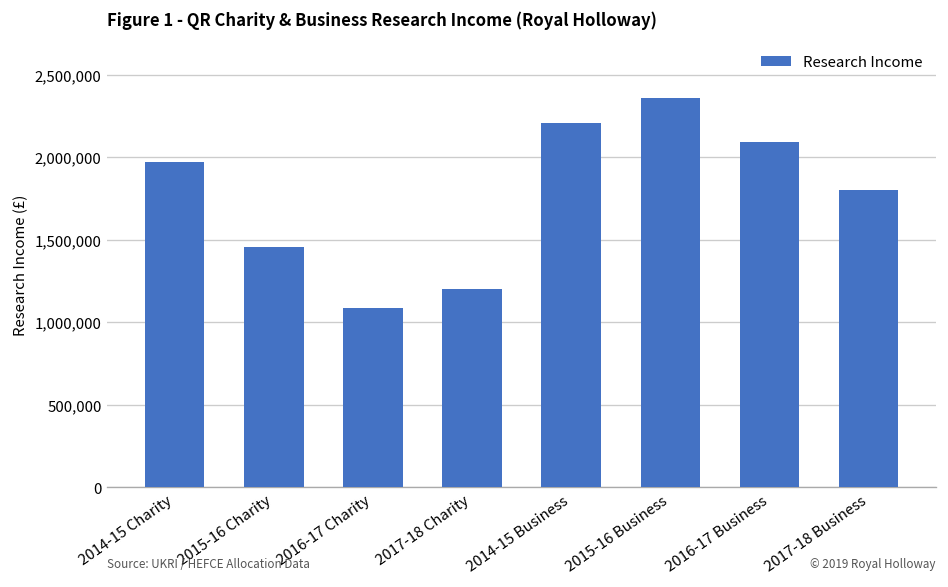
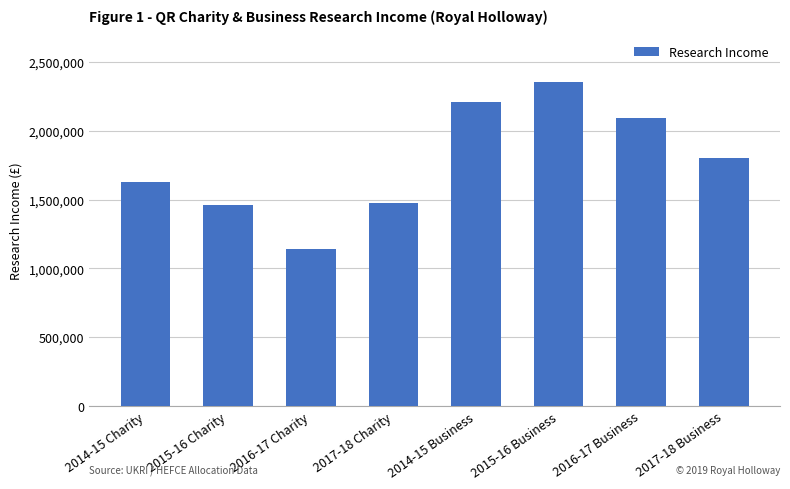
2014-15 Charity: 1,970,000 -> 1,630,000
2016-17 Charity: 1,080,000 -> 1,140,000
2017-18 Charity: 1,200,000 -> 1,480,000
